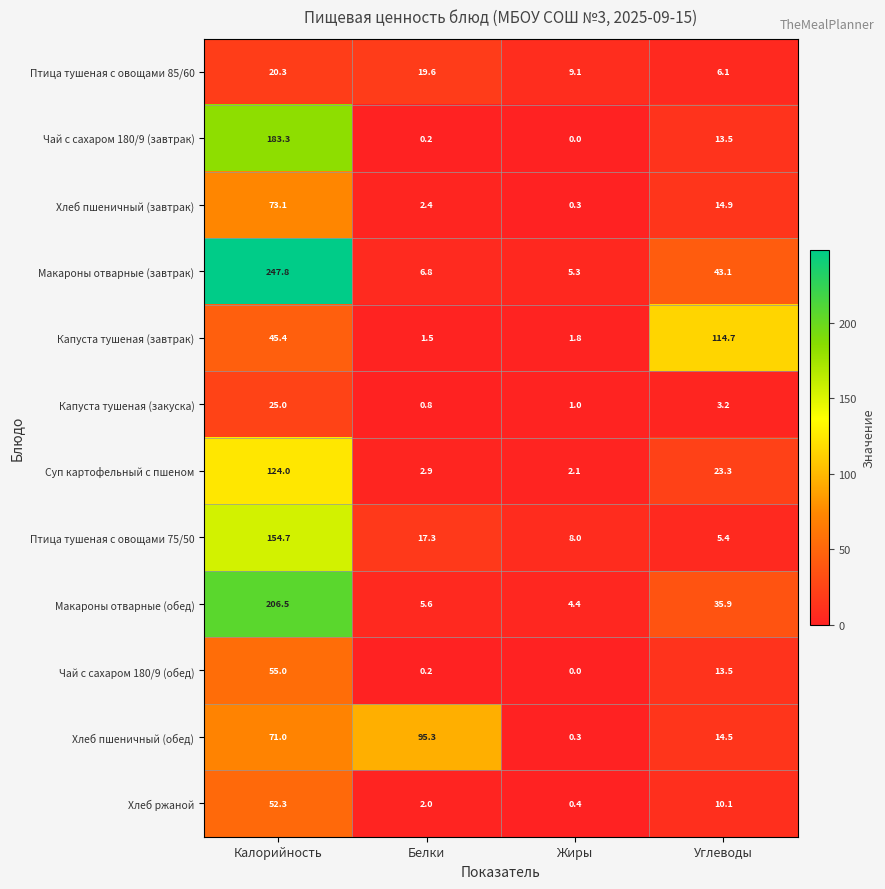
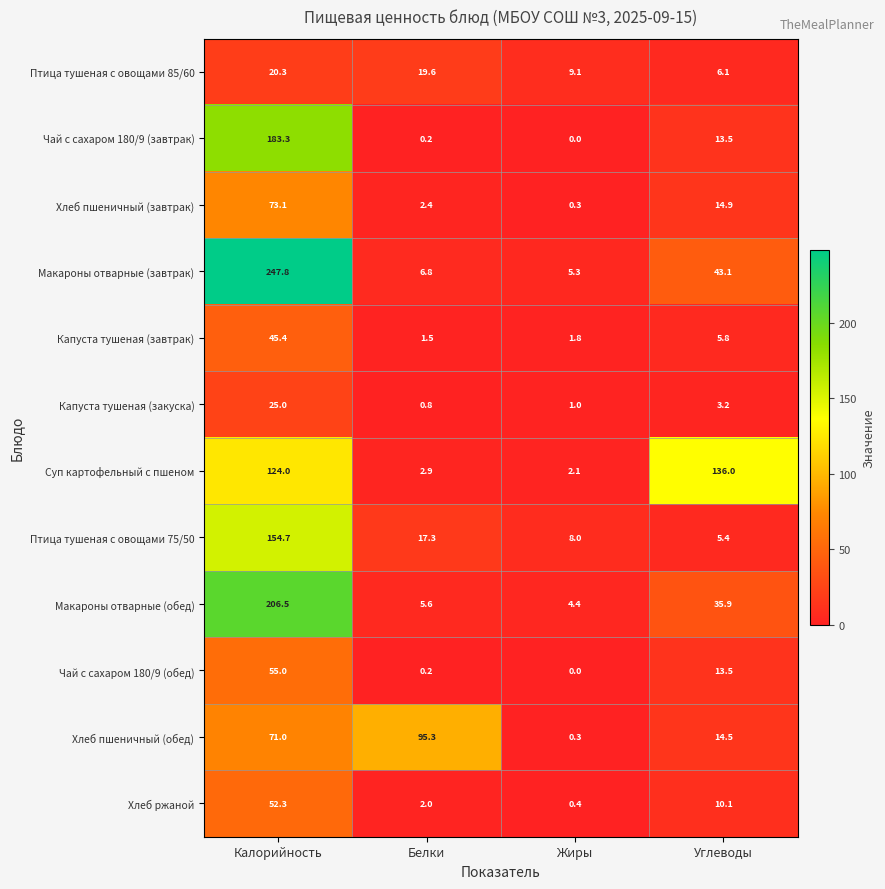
Капуста тушеная (завтрак), Углеводы: 114.7 -> 5.8
Суп картофельный с пшеном, Углеводы: 23.3 -> 136.0
